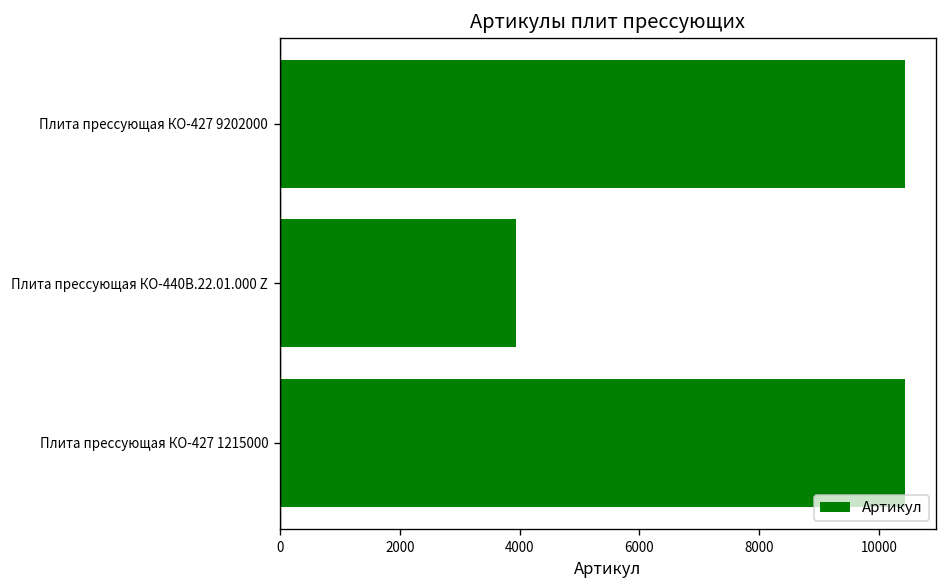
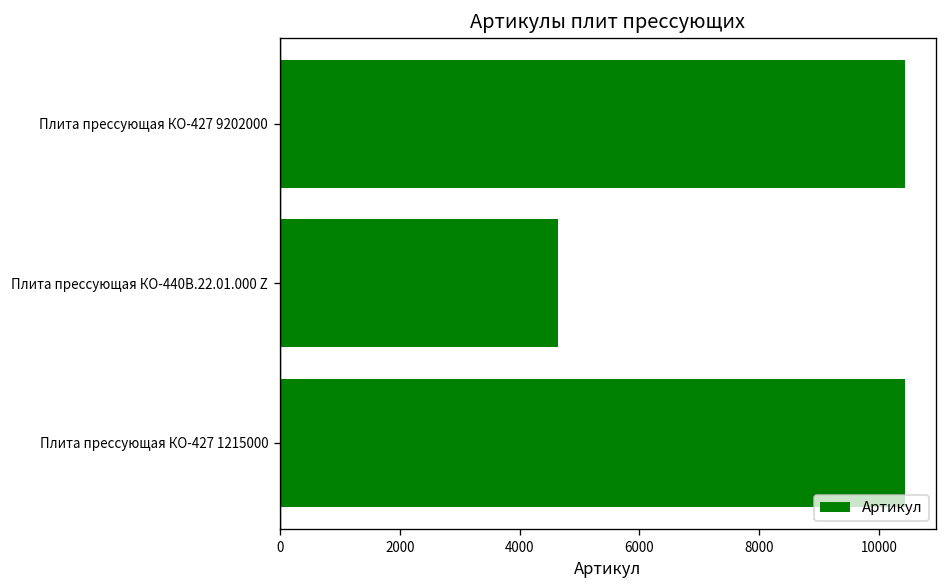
Плита прессующая КО-440В.22.01.000 Z: 3900 -> 4600
